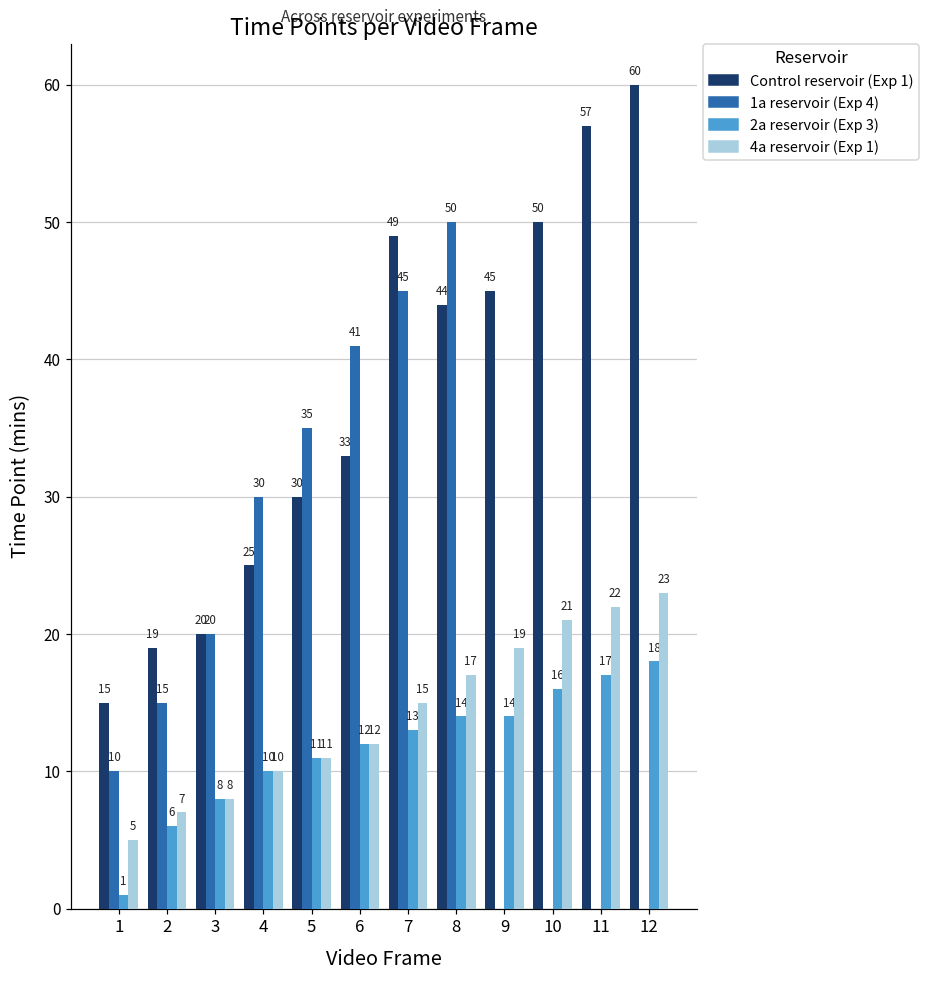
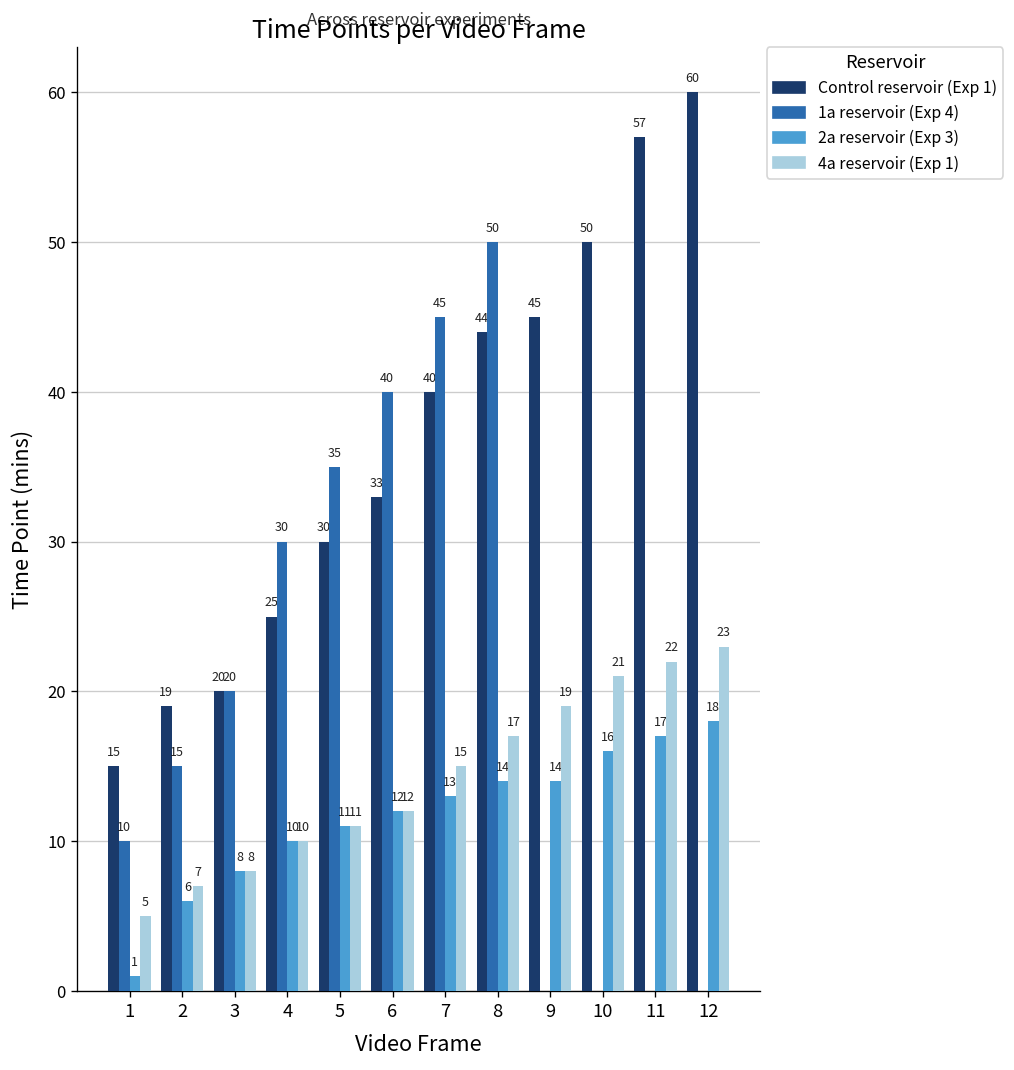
1a reservoir (Exp 4), 6: 41 -> 40
Control reservoir (Exp 1), 7: 49 -> 40
